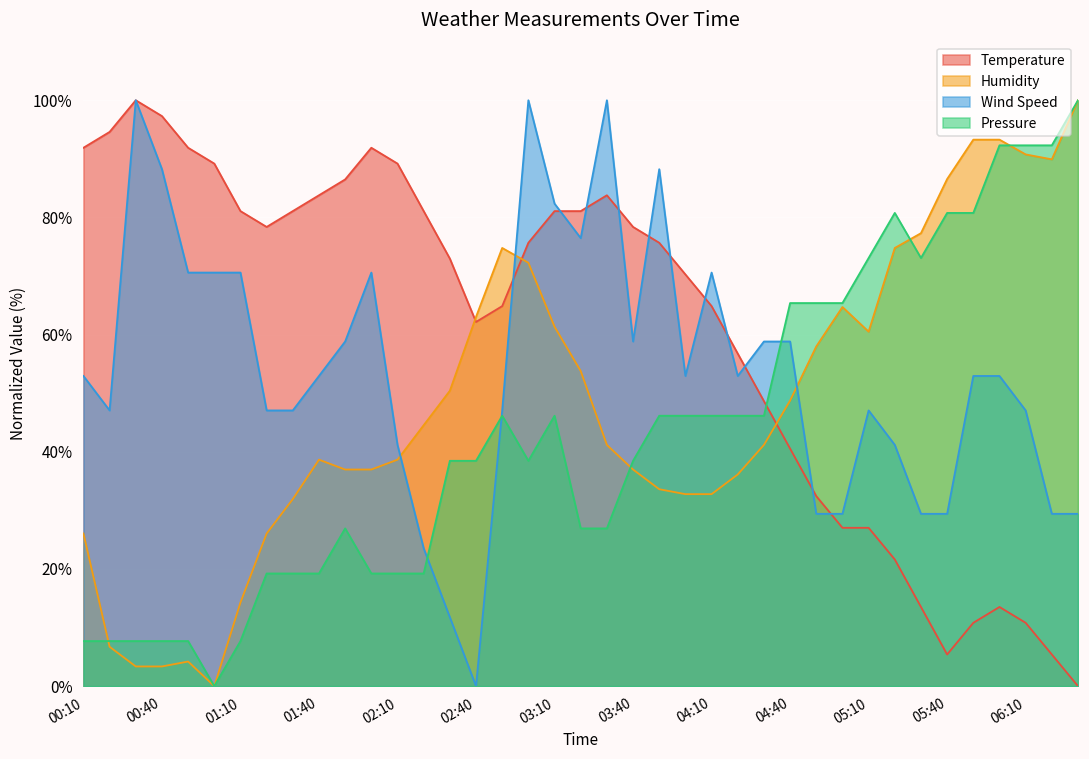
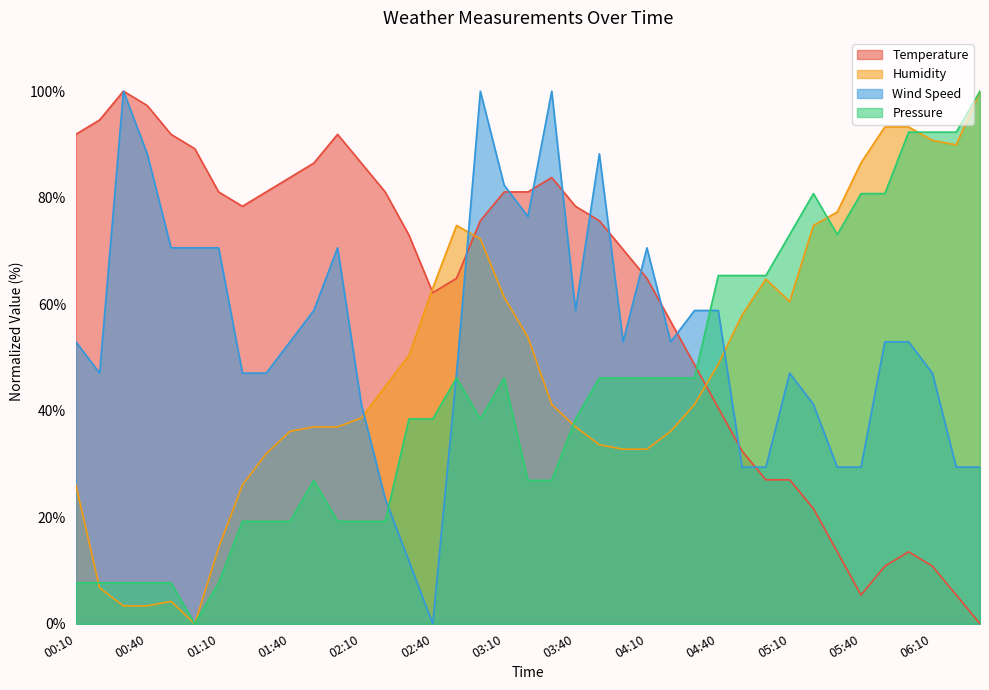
Humidity, 01:40: 39% -> 36%
Temperature, 02:10: 89% -> 86%
